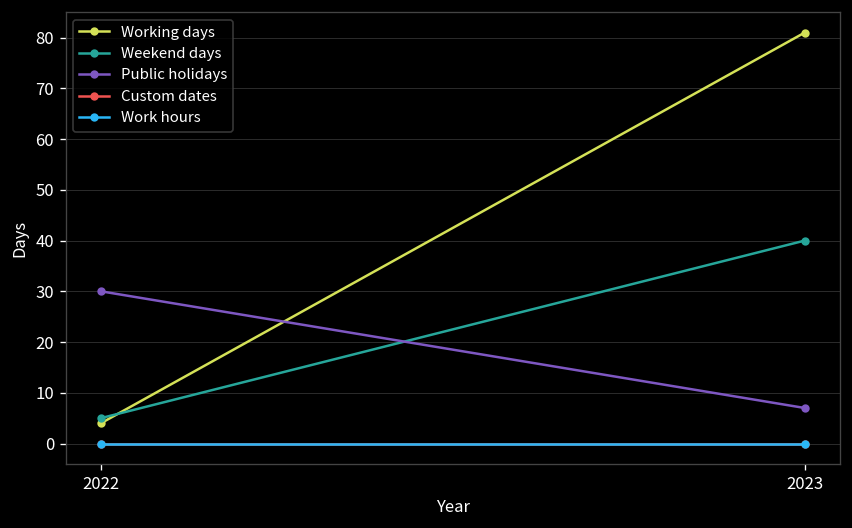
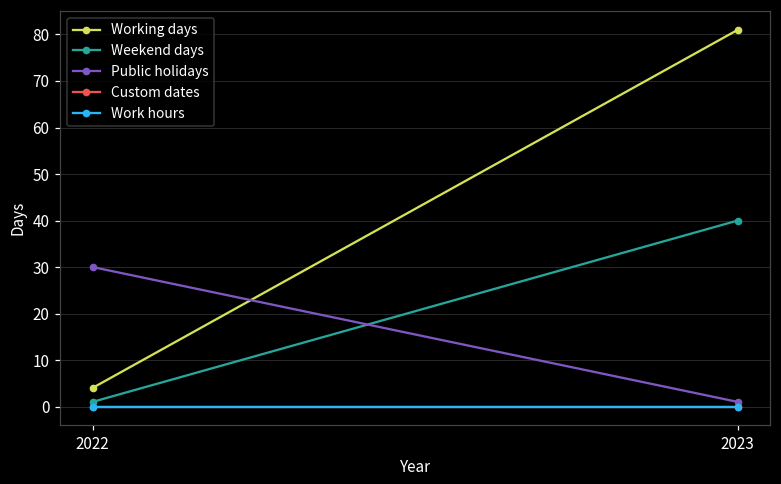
Weekend days, 2022: 5 -> 1
Public holidays, 2023: 7 -> 1
